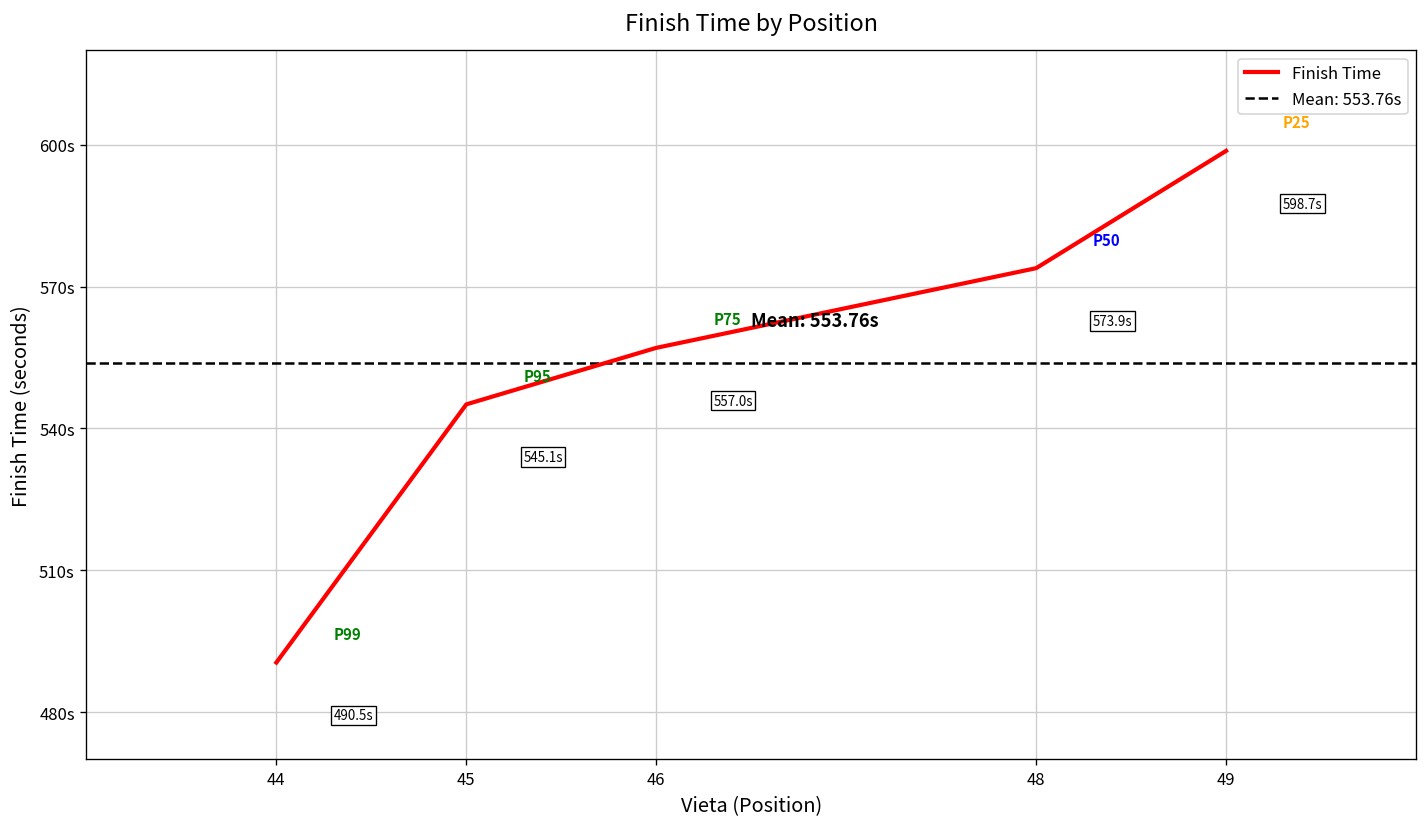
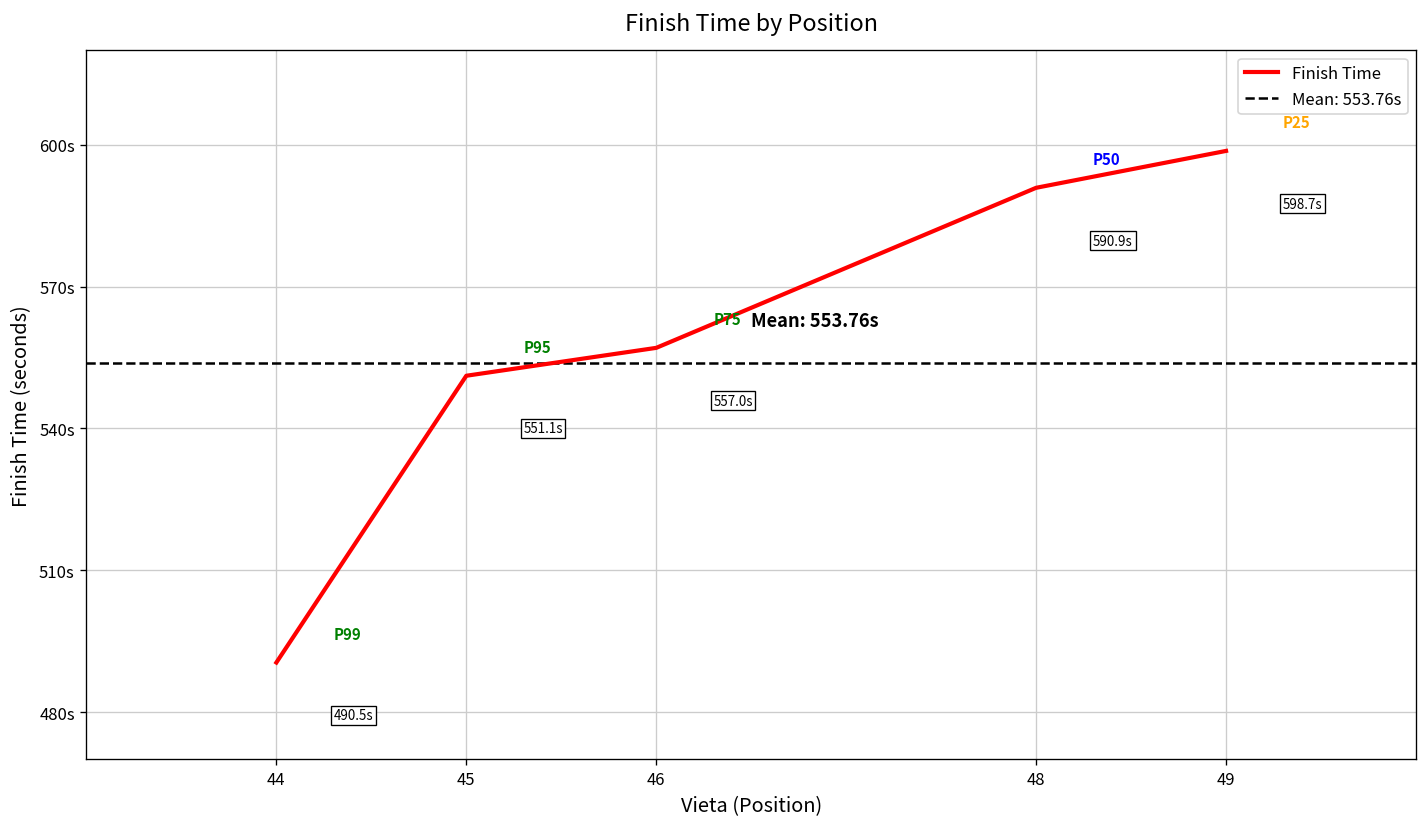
45: 545.1s -> 551.1s
48: 573.9s -> 590.9s
